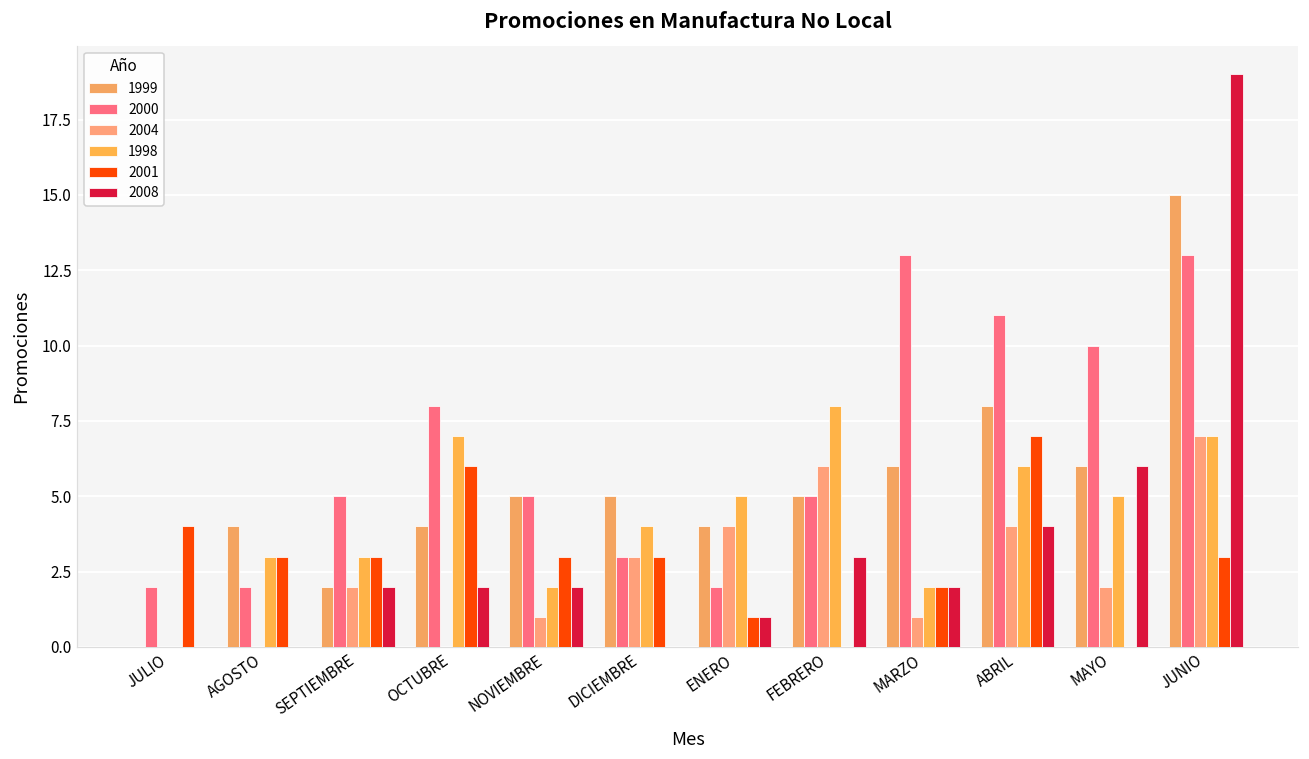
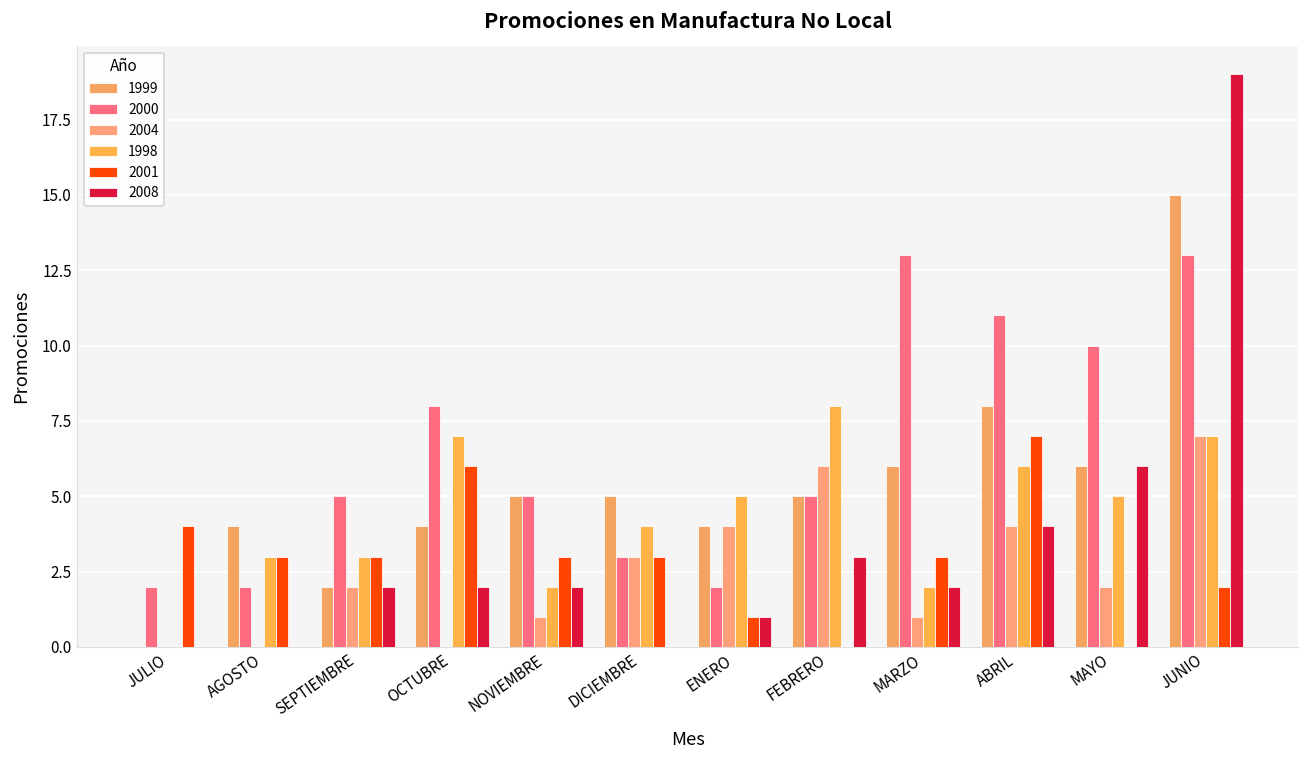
2001, MARZO: 2 -> 3
2001, JUNIO: 3 -> 2
